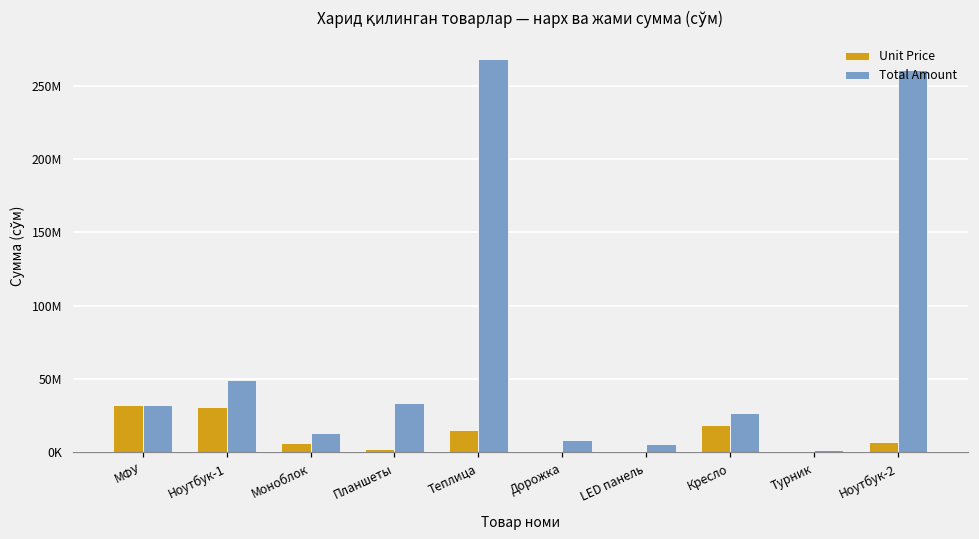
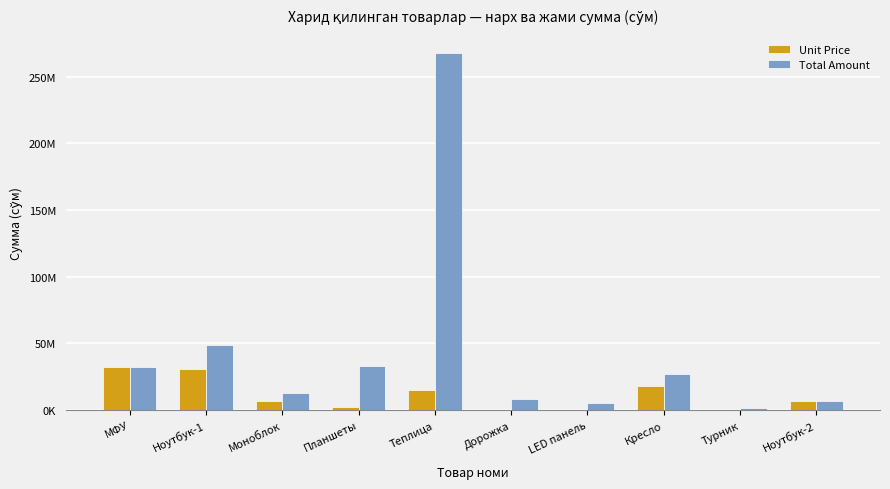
Total Amount, Ноутбук-2: 261000000 -> 7000000
